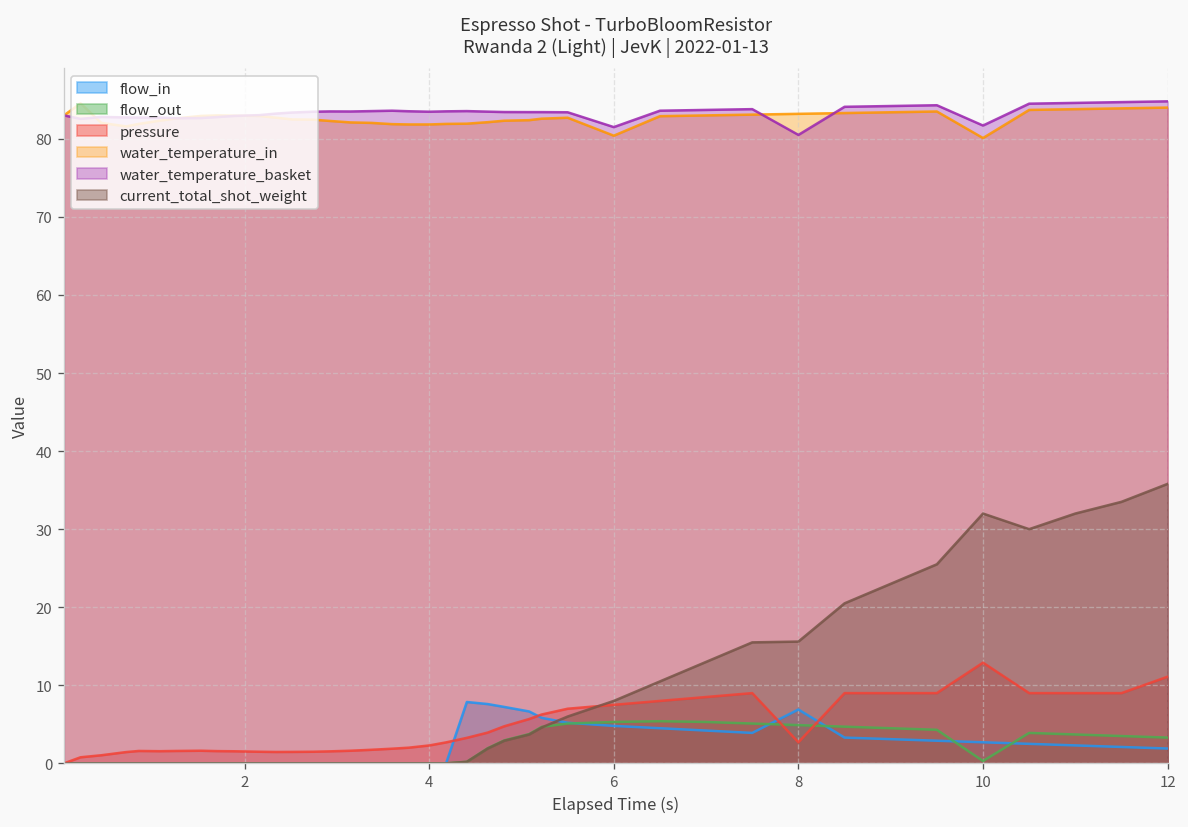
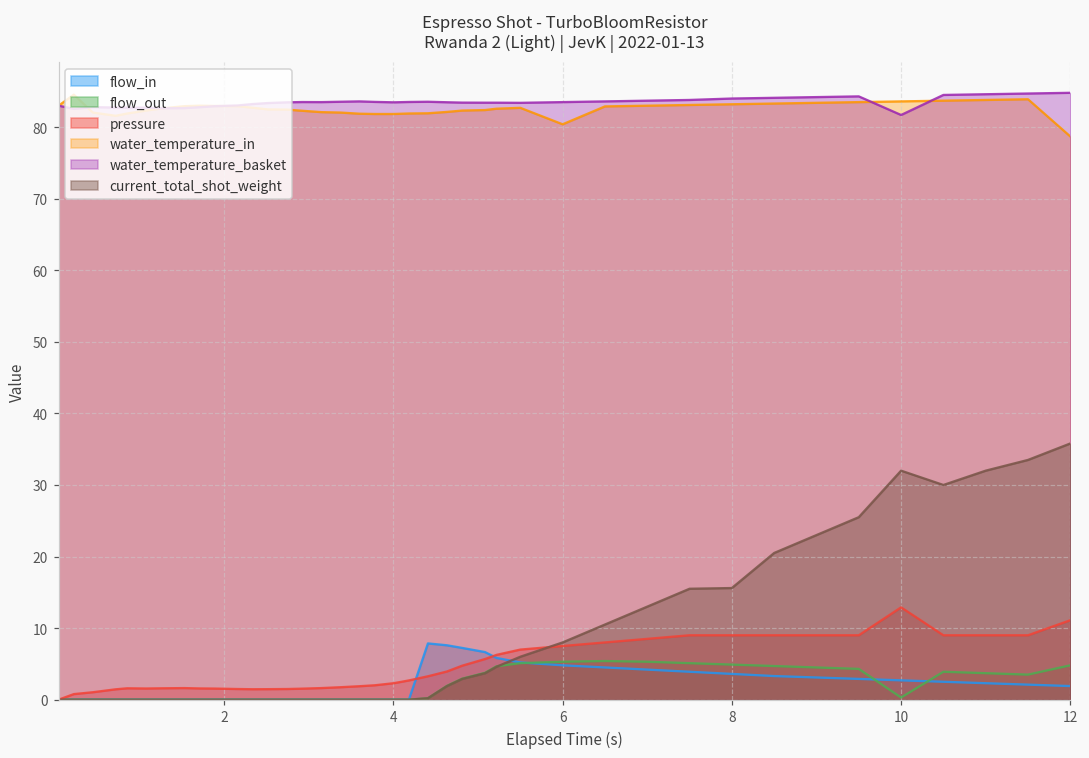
water_temperature_basket, 6: 82 -> 84
flow_in, 8: 7 -> 4
pressure, 8: 3 -> 9
water_temperature_basket, 8: 81 -> 84
water_temperature_in, 10: 80 -> 84
flow_out, 12: 3 -> 5
water_temperature_in, 12: 84 -> 79
